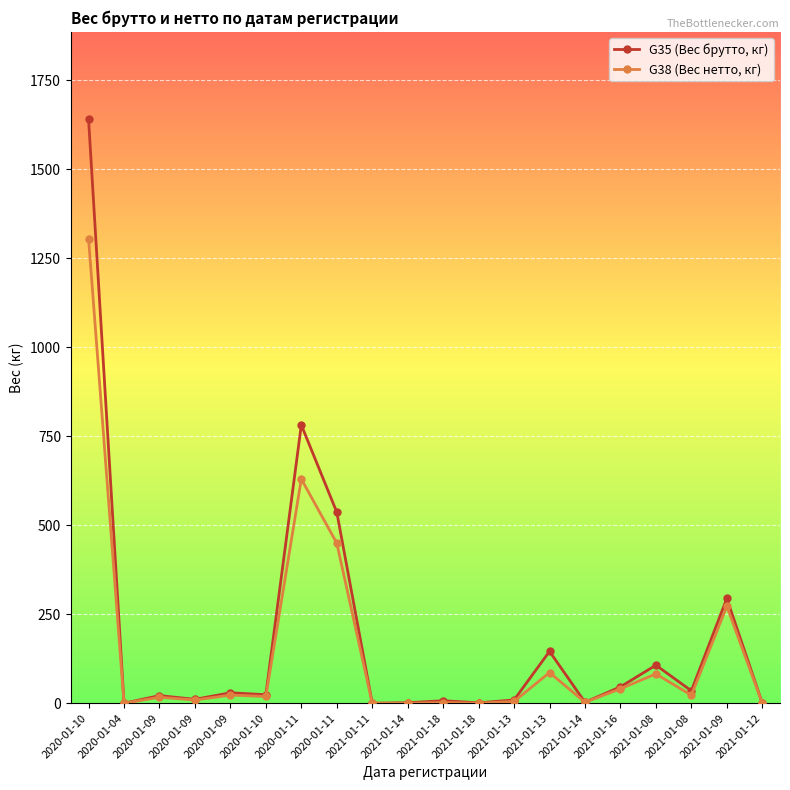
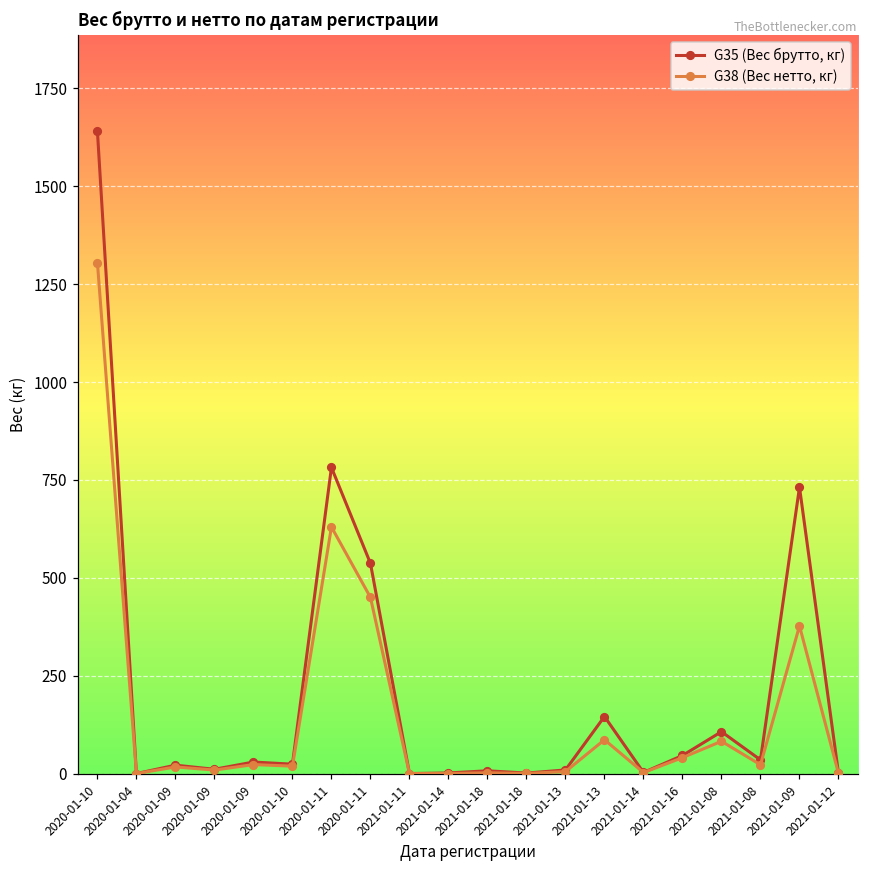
G35 (Вес брутто, кг), 2021-01-09: 290 -> 730
G38 (Вес нетто, кг), 2021-01-09: 270 -> 380
